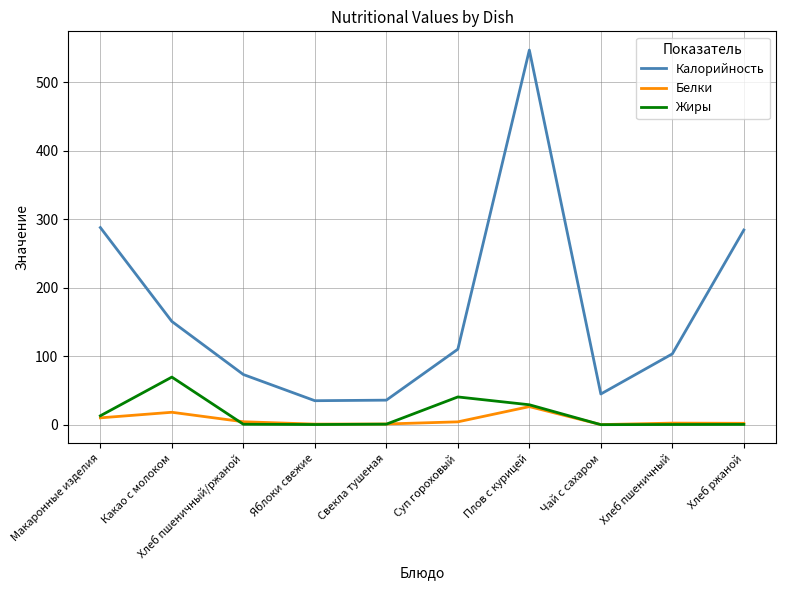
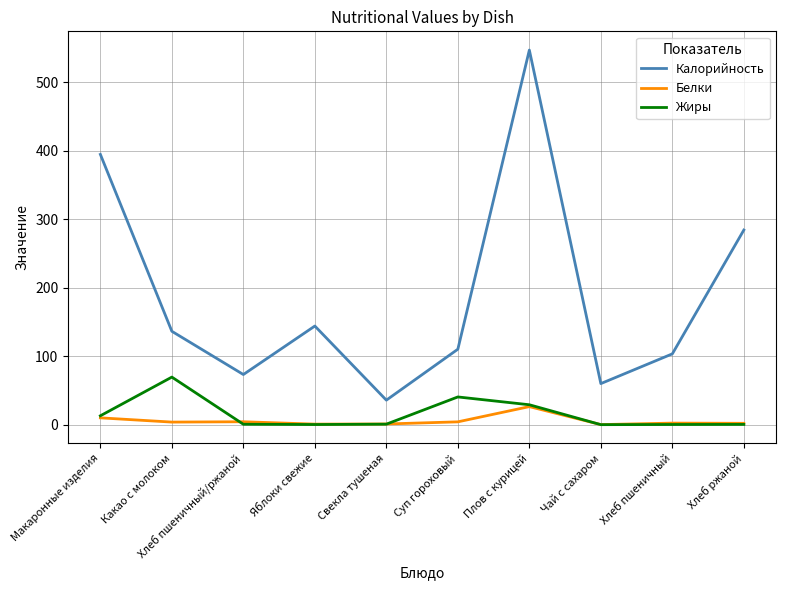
Калорийность, Макаронные изделия: 290 -> 390
Калорийность, Какао с молоком: 150 -> 140
Белки, Какао с молоком: 20 -> 0
Калорийность, Яблоки свежие: 40 -> 140
Калорийность, Чай с сахаром: 40 -> 60
